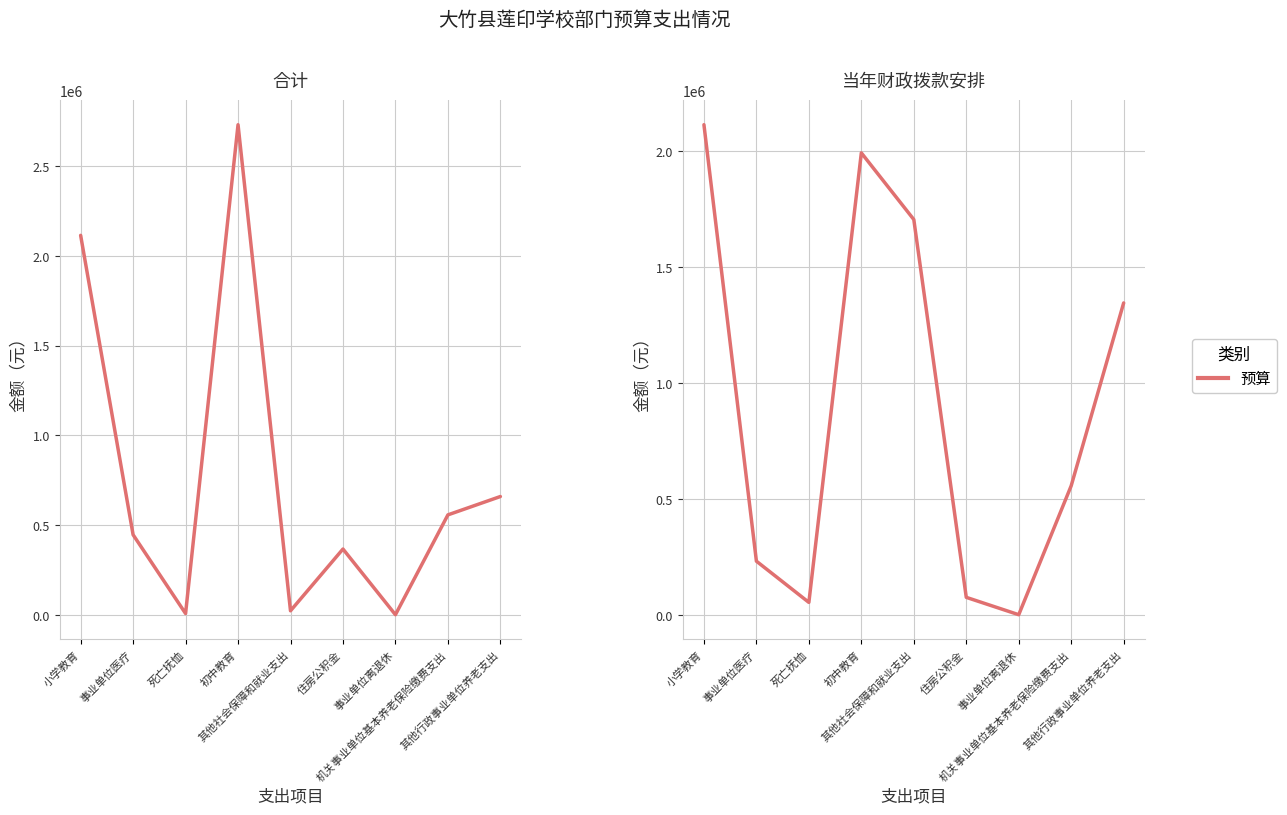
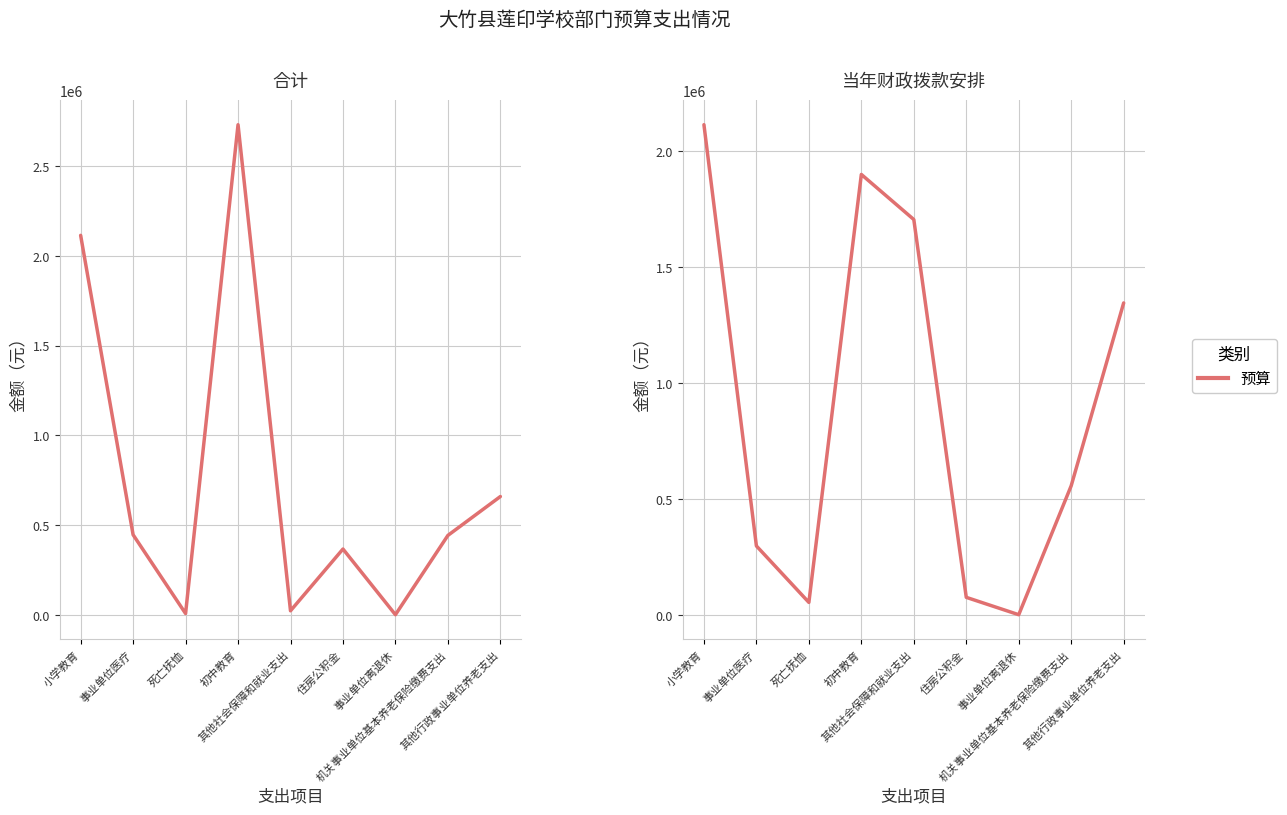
合计, 机关事业单位基本养老保险缴费支出: 560000 -> 440000
当年财政拨款安排, 事业单位医疗: 230000 -> 300000
当年财政拨款安排, 初中教育: 1990000 -> 1900000
